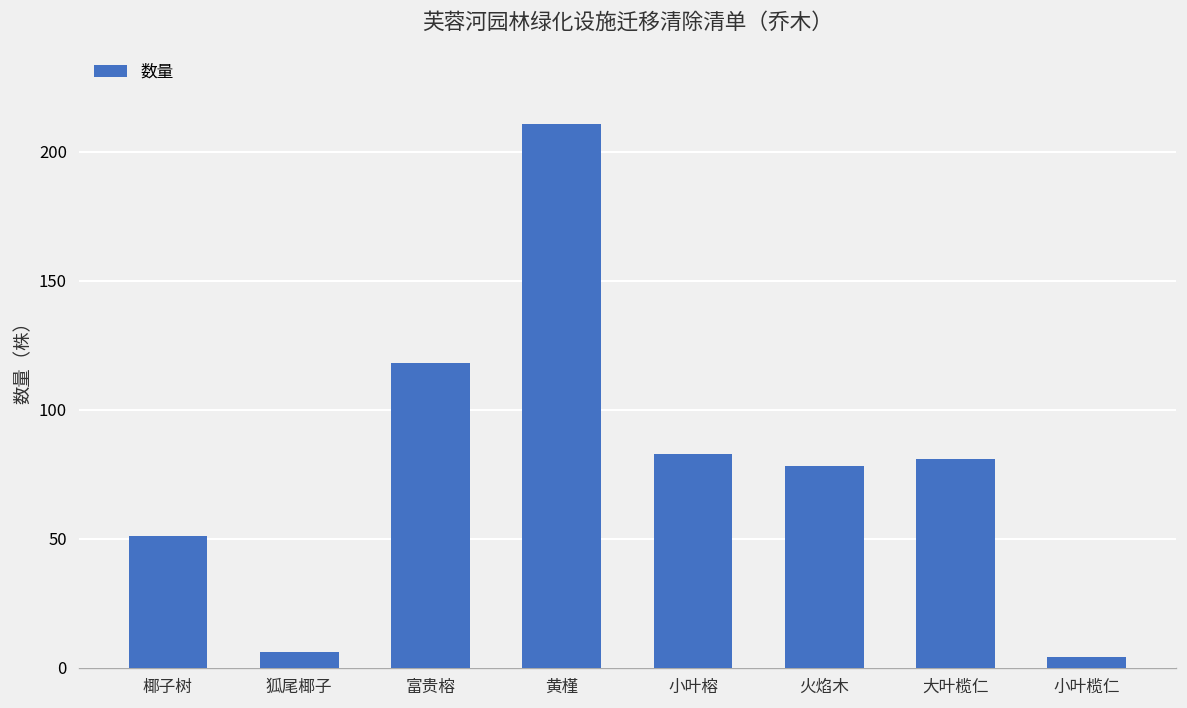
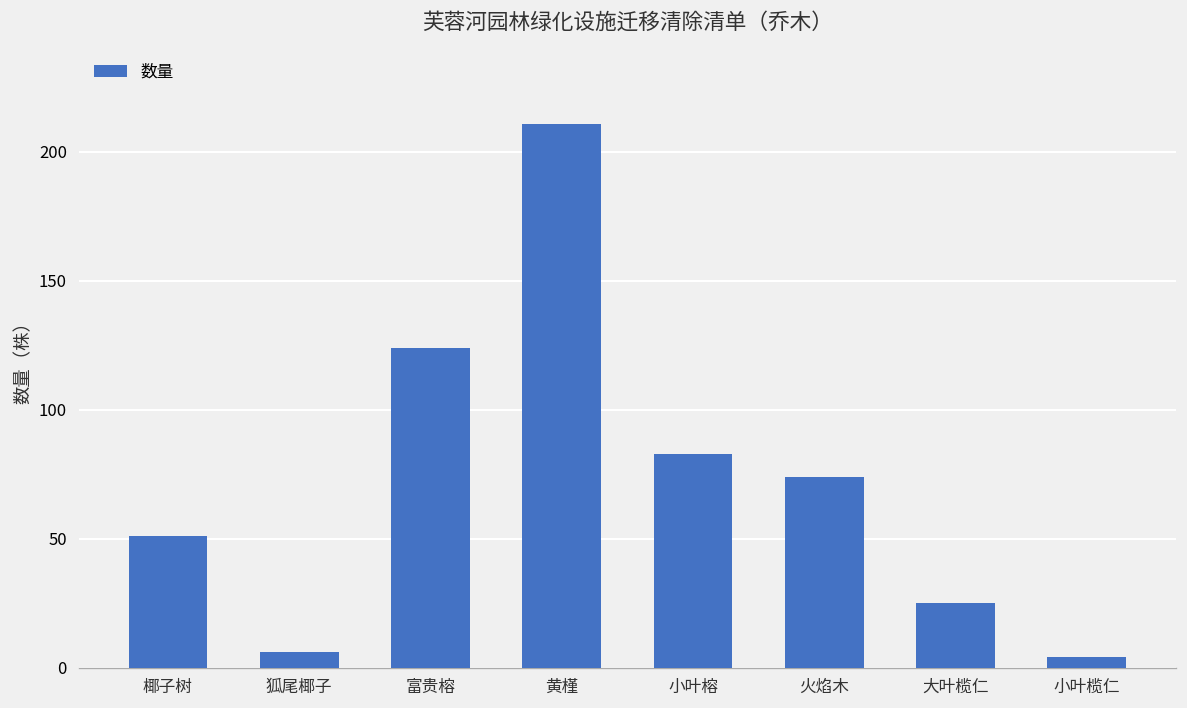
富贵榕: 118 -> 124
火焰木: 78 -> 74
大叶榄仁: 81 -> 25
